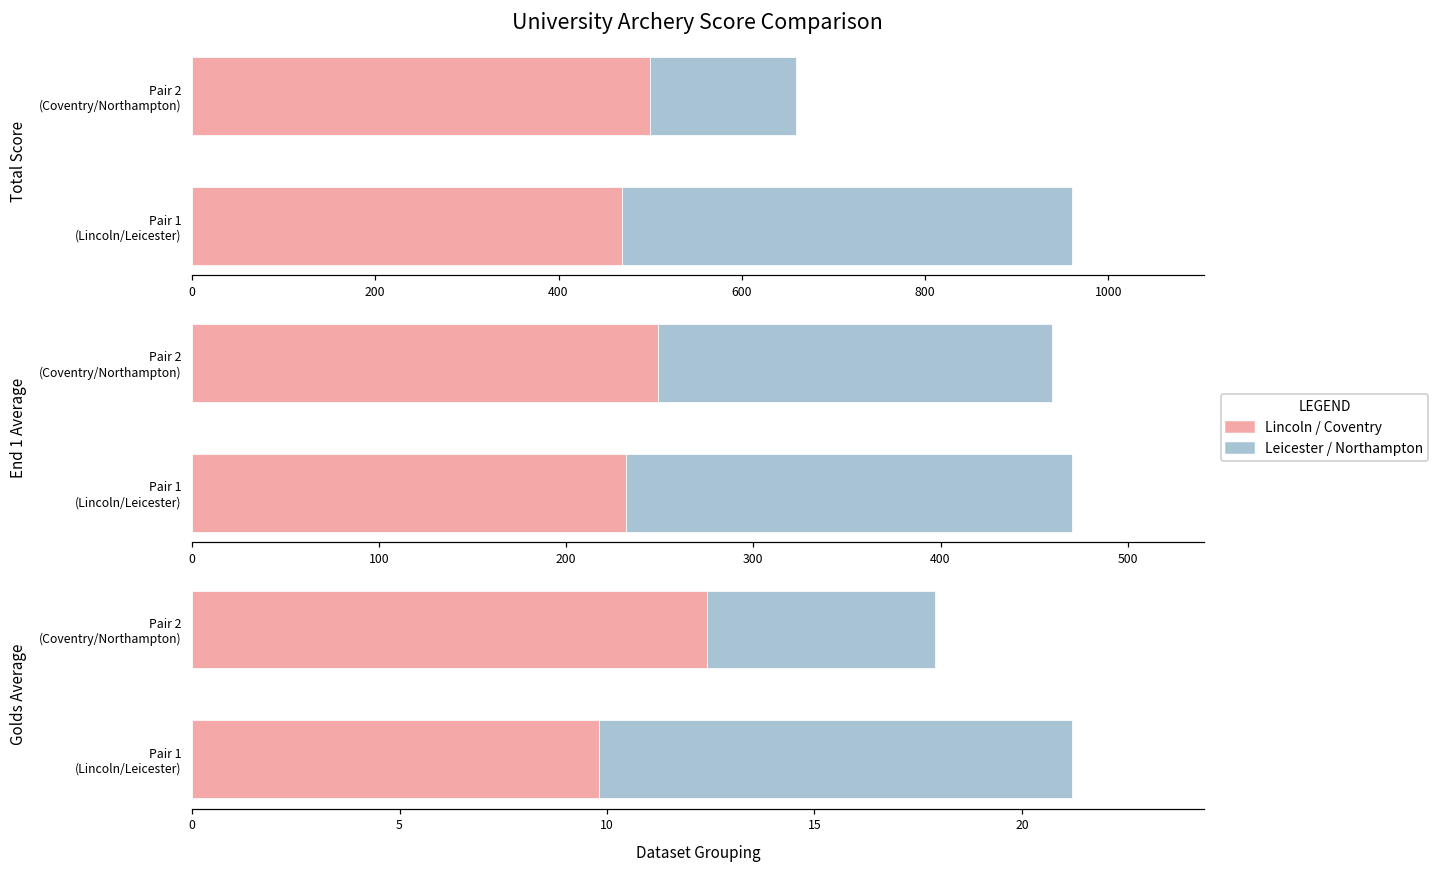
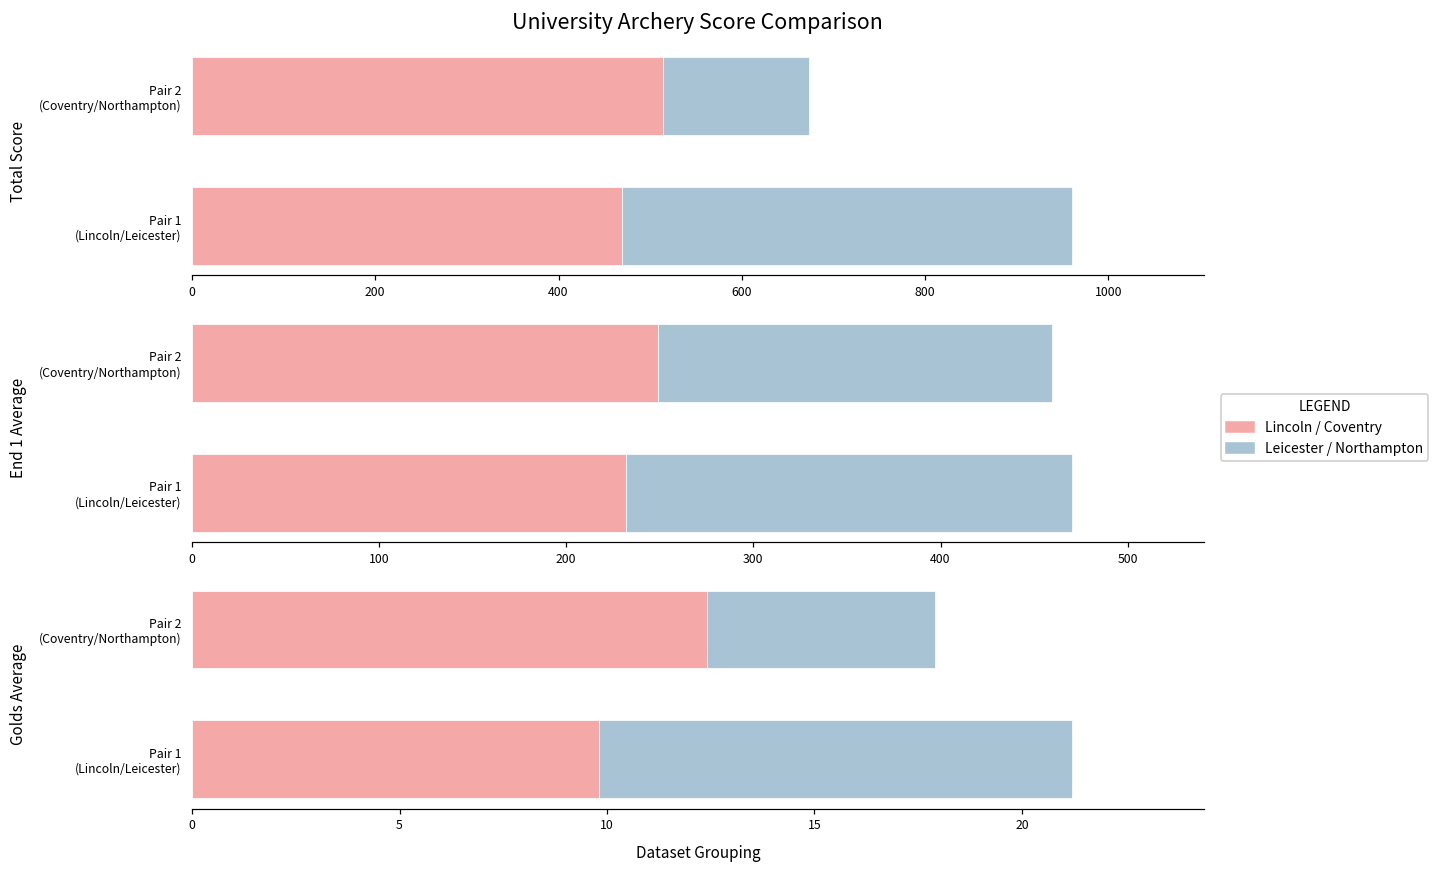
University Archery Score Comparison, Lincoln / Coventry, Pair 2 (Coventry/Northampton): 500 -> 510
